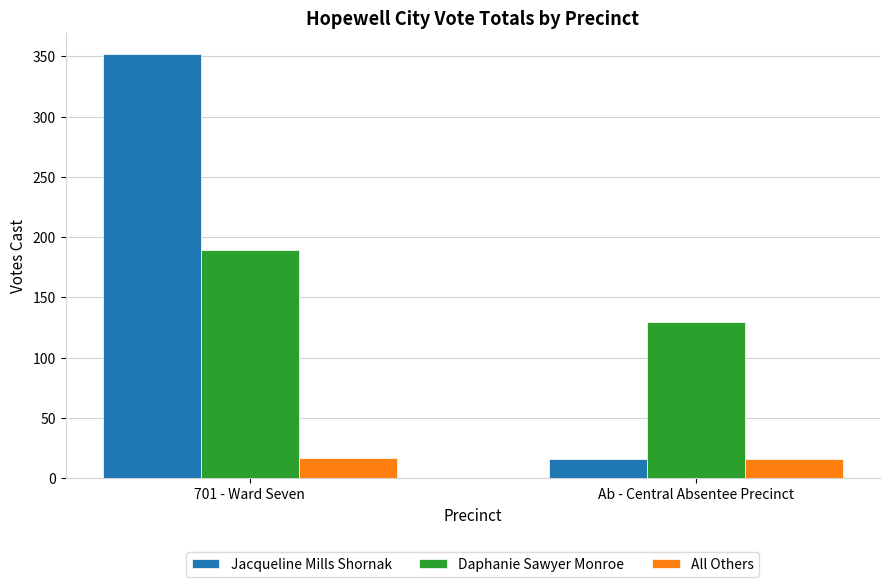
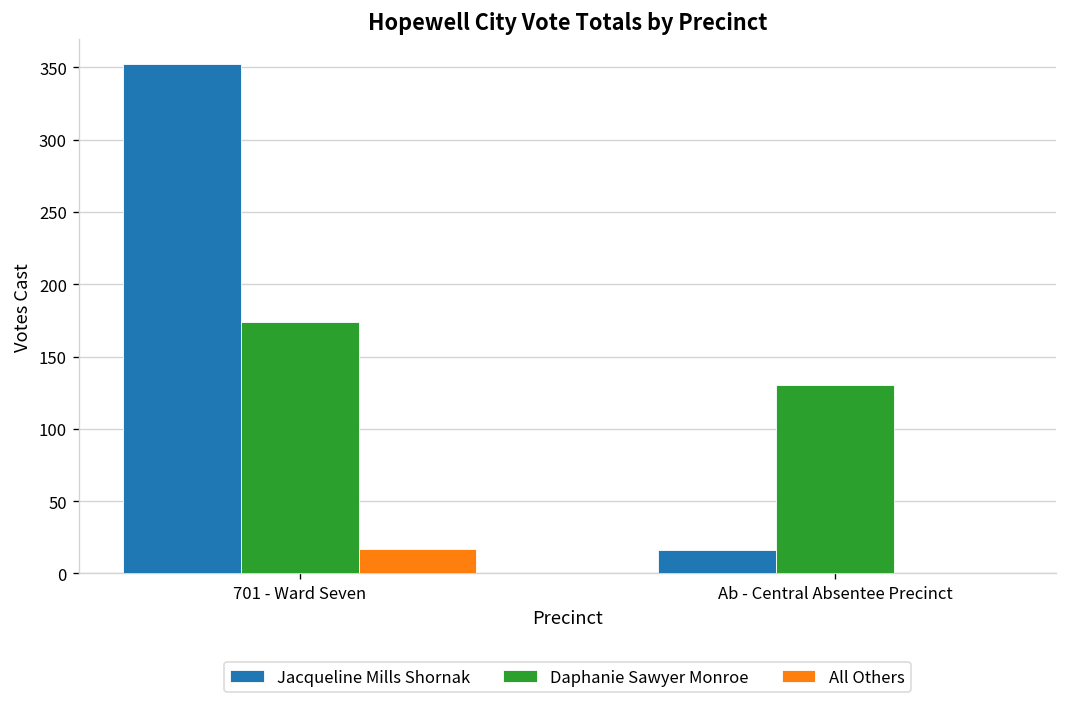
Daphanie Sawyer Monroe, 701 - Ward Seven: 189 -> 174
All Others, Ab - Central Absentee Precinct: 16 -> 0
